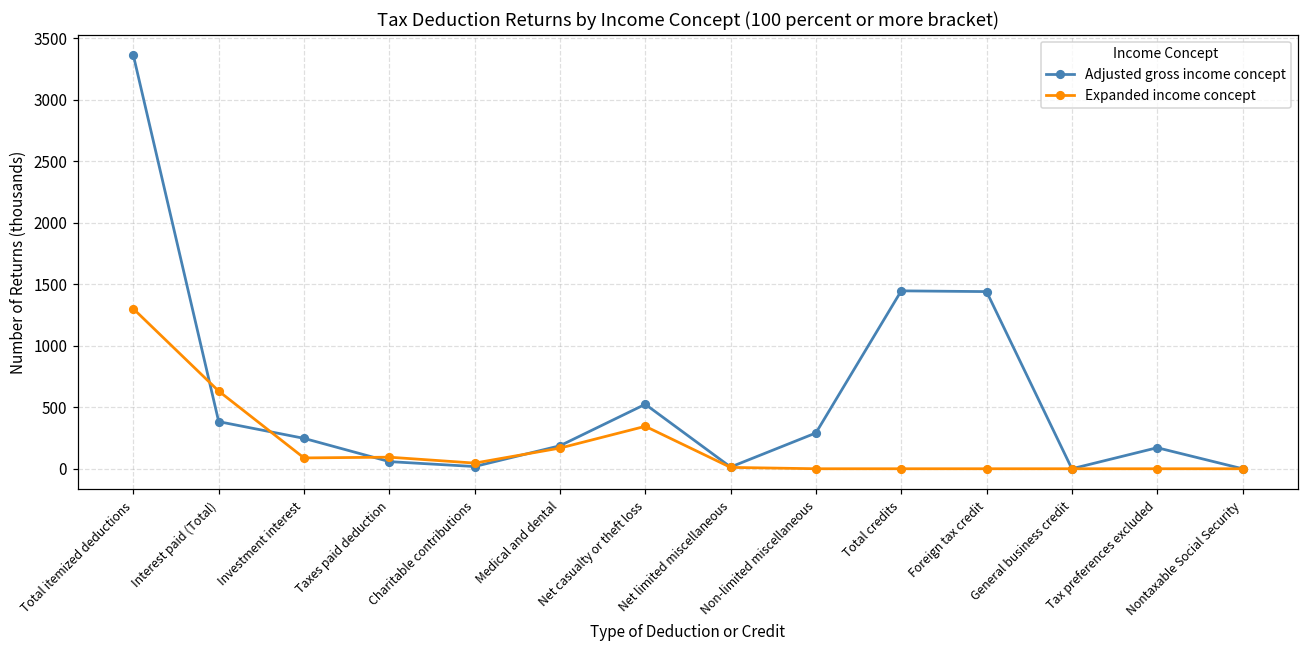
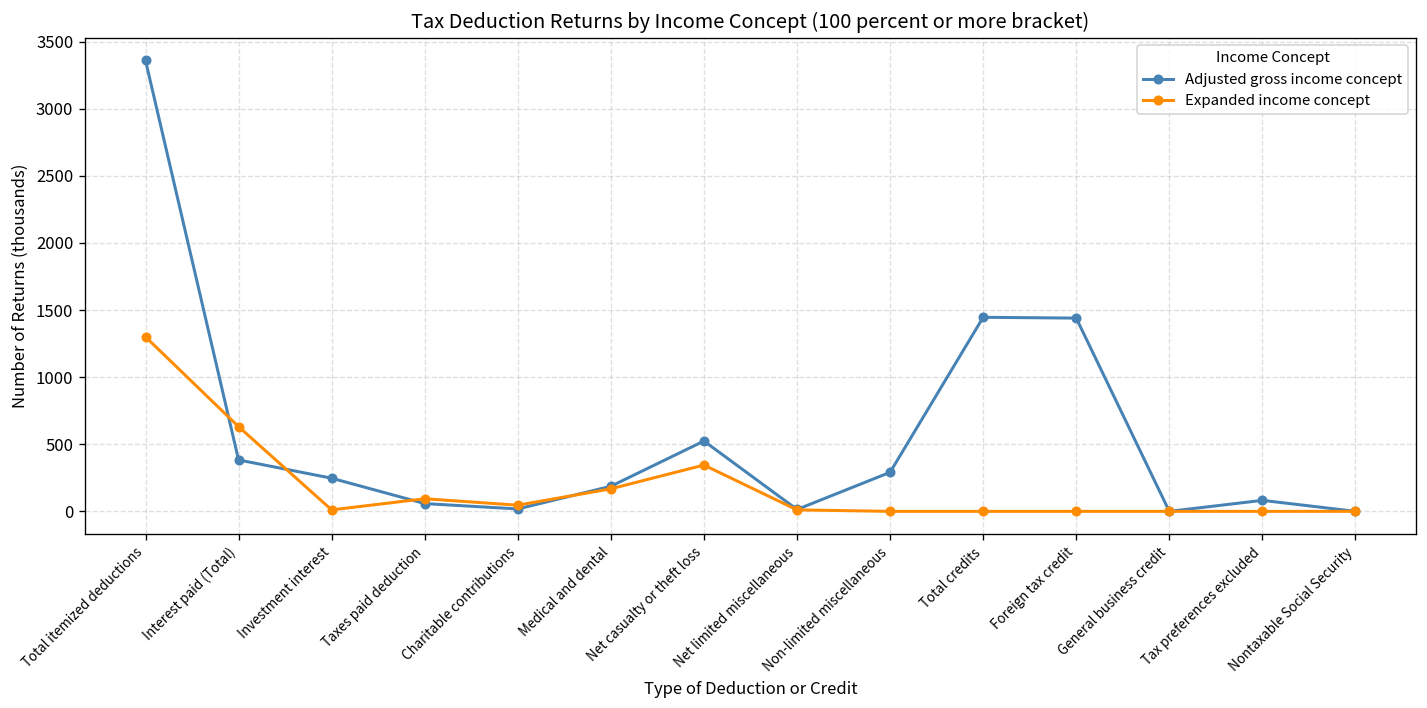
Expanded income concept, Investment interest: 90 -> 10
Adjusted gross income concept, Tax preferences excluded: 170 -> 80
